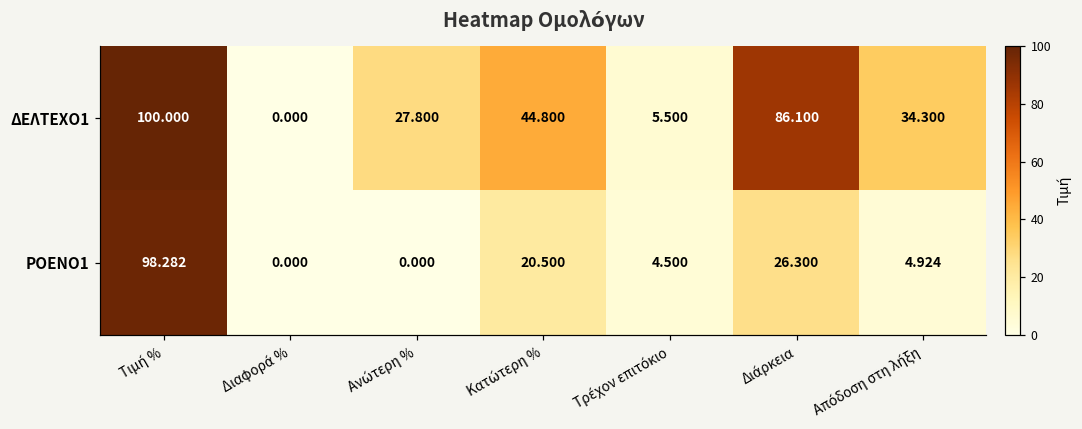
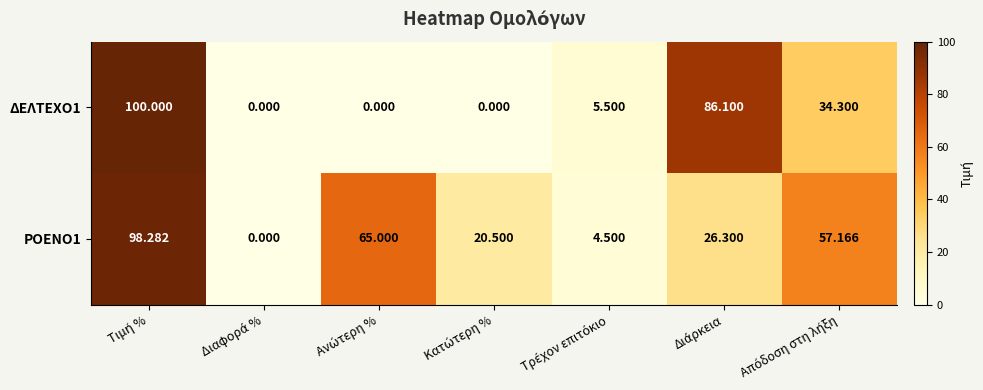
ΔΕΛΤΕΧΟ1, Ανώτερη %: 27.800 -> 0.000
ΔΕΛΤΕΧΟ1, Κατώτερη %: 44.800 -> 0.000
ΡΟΕΝΟ1, Ανώτερη %: 0.000 -> 65.000
ΡΟΕΝΟ1, Απόδοση στη λήξη: 4.924 -> 57.166
